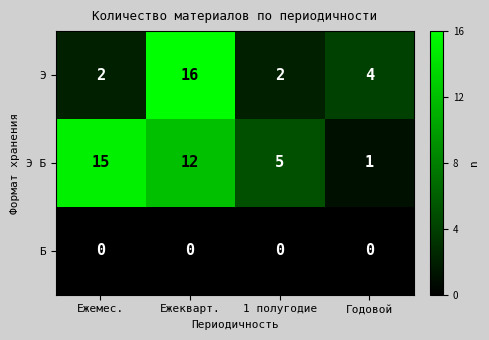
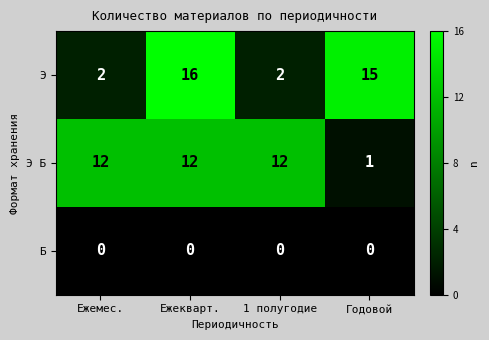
Э, Годовой: 4 -> 15
Э Б, Ежемес.: 15 -> 12
Э Б, 1 полугодие: 5 -> 12
